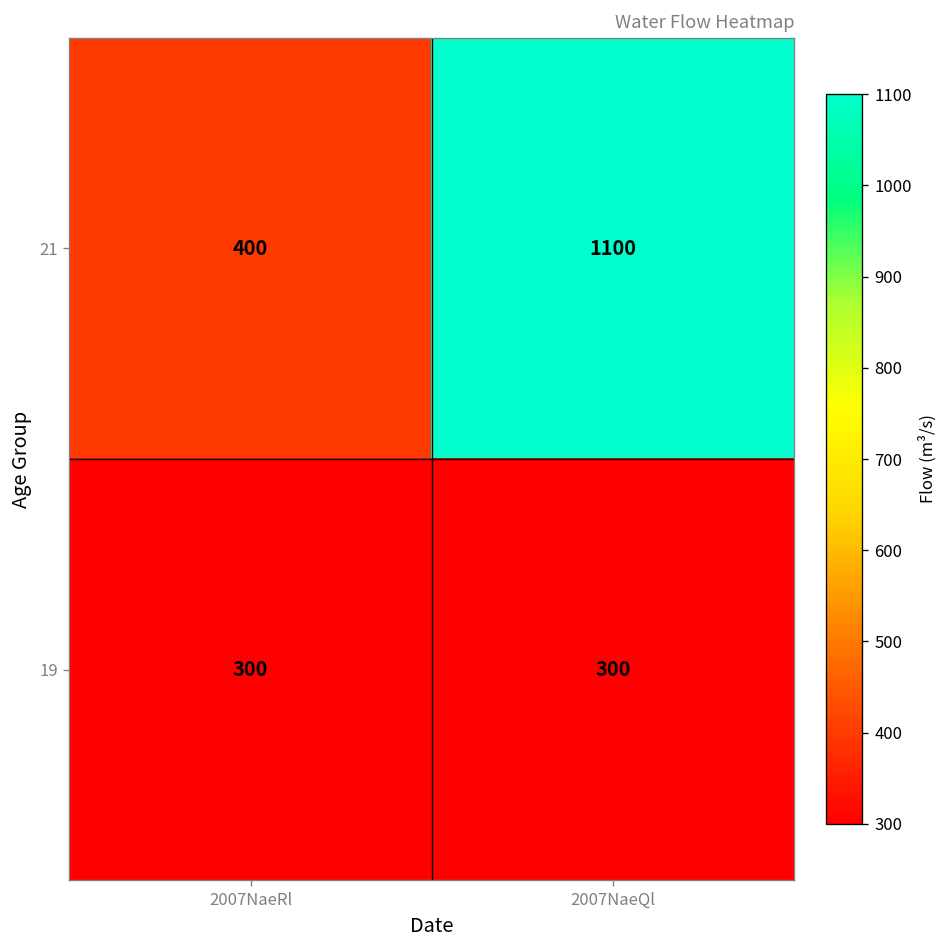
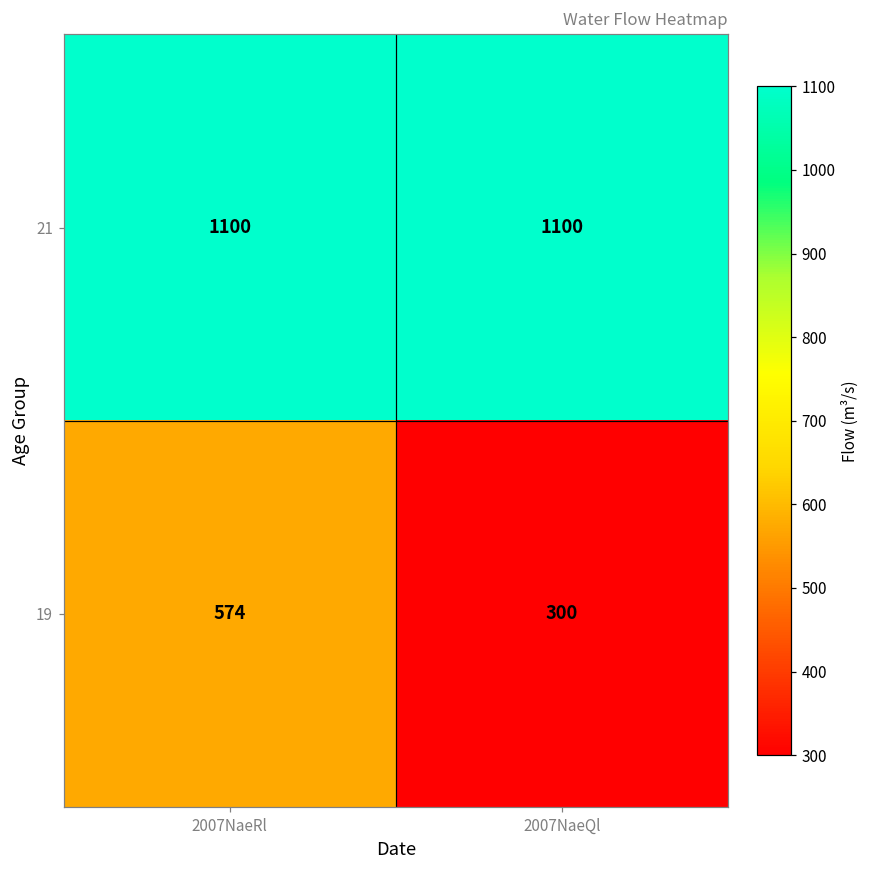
21, 2007NaeRl: 400 -> 1100
19, 2007NaeRl: 300 -> 574
